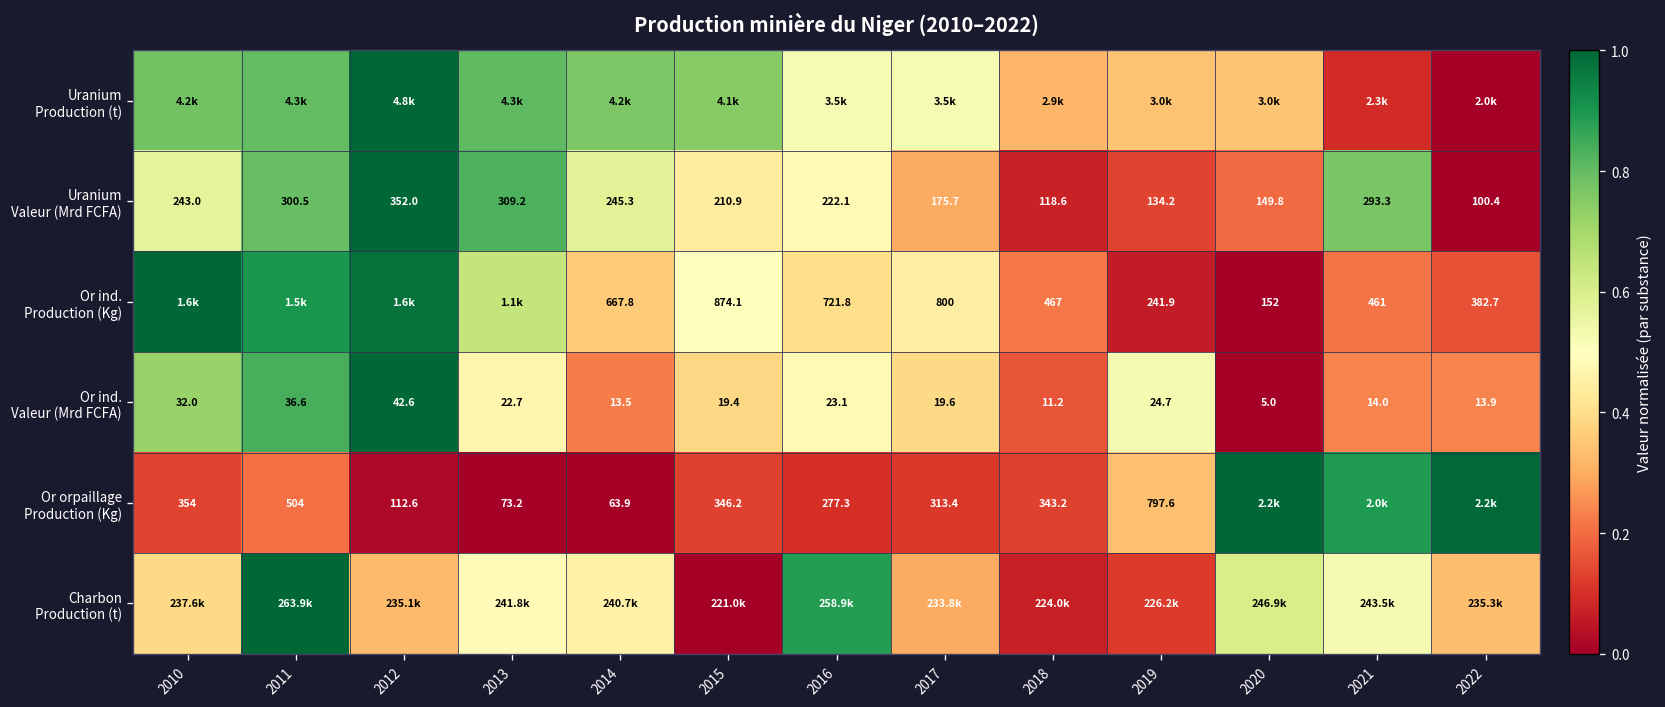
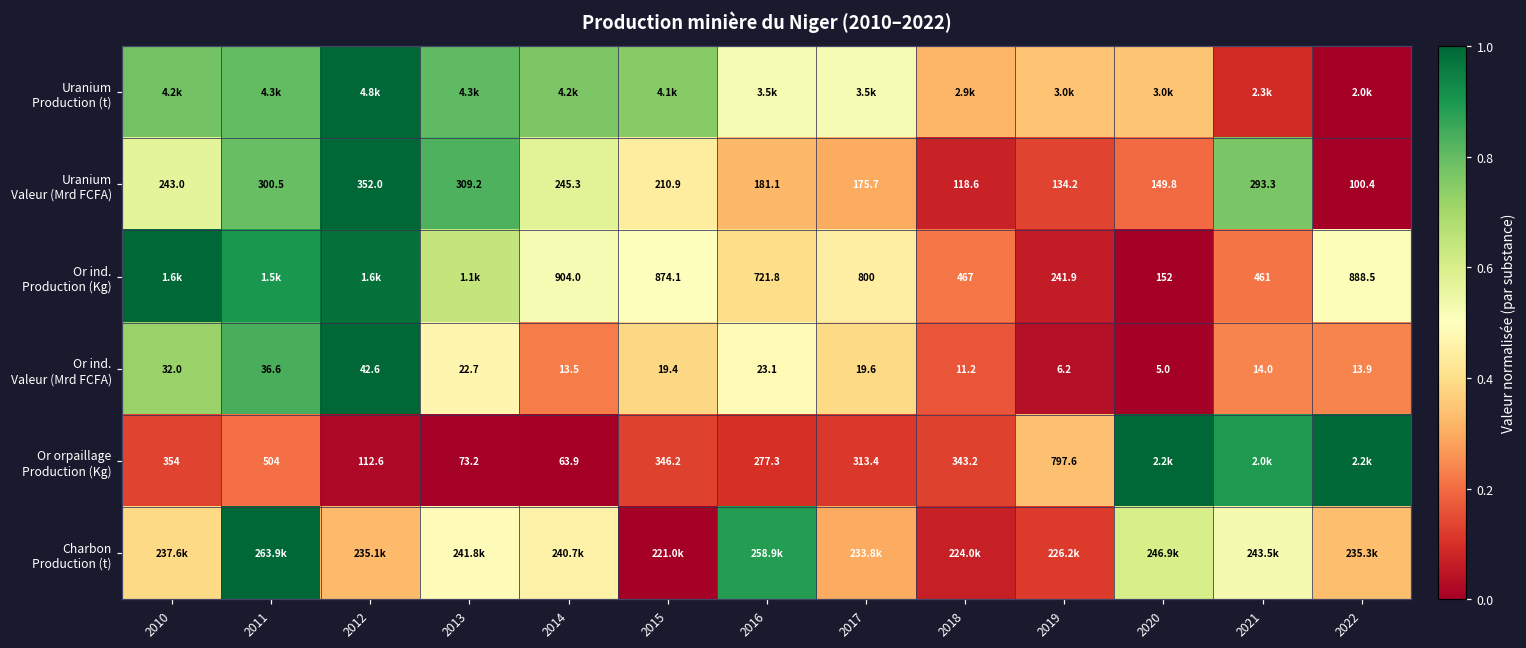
Uranium Valeur (Mrd FCFA), 2016: 222.1 -> 181.1
Or ind. Production (Kg), 2014: 667.8 -> 904.0
Or ind. Production (Kg), 2022: 382.7 -> 888.5
Or ind. Valeur (Mrd FCFA), 2019: 24.7 -> 6.2
